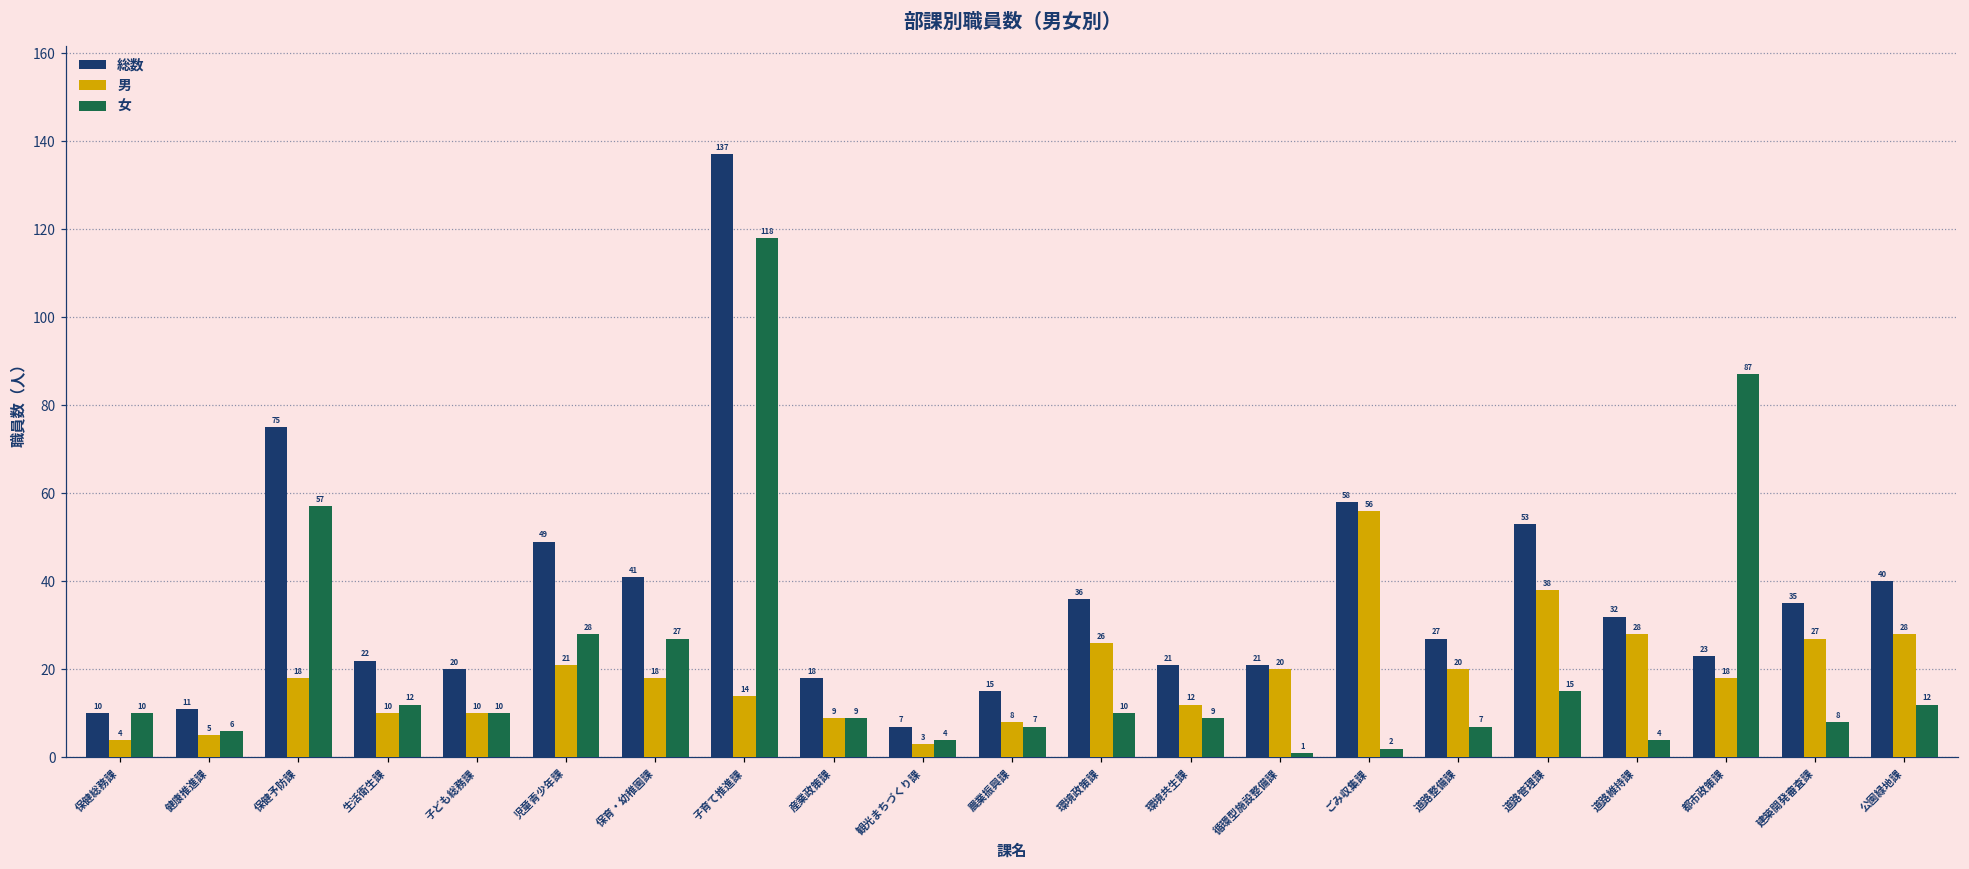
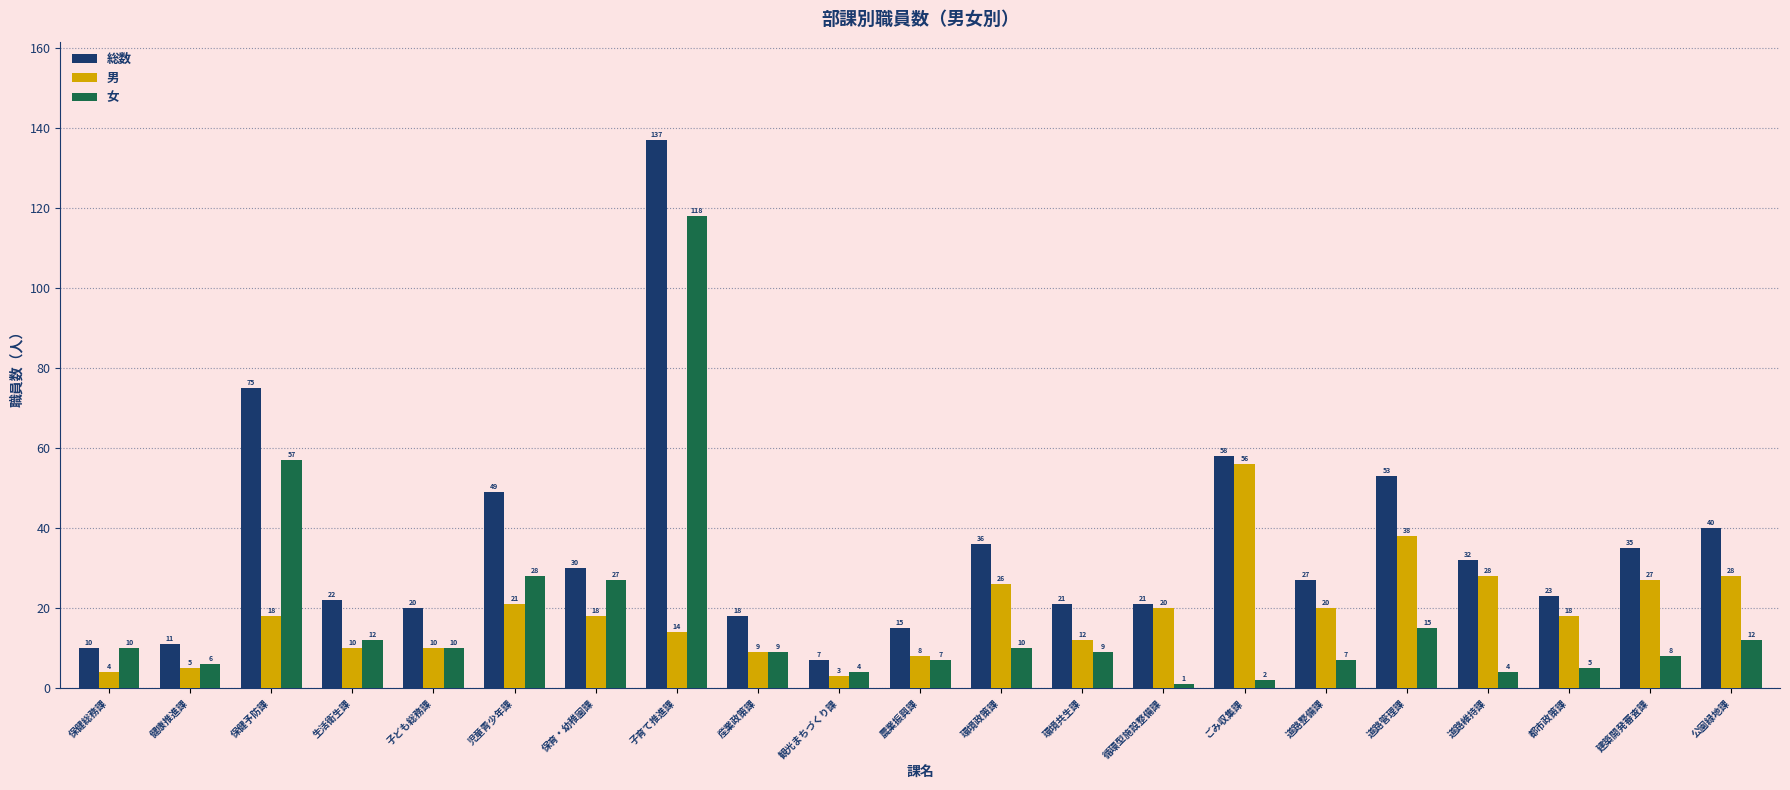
総数, 保育・幼稚園課: 41 -> 30
女, 都市政策課: 87 -> 5
